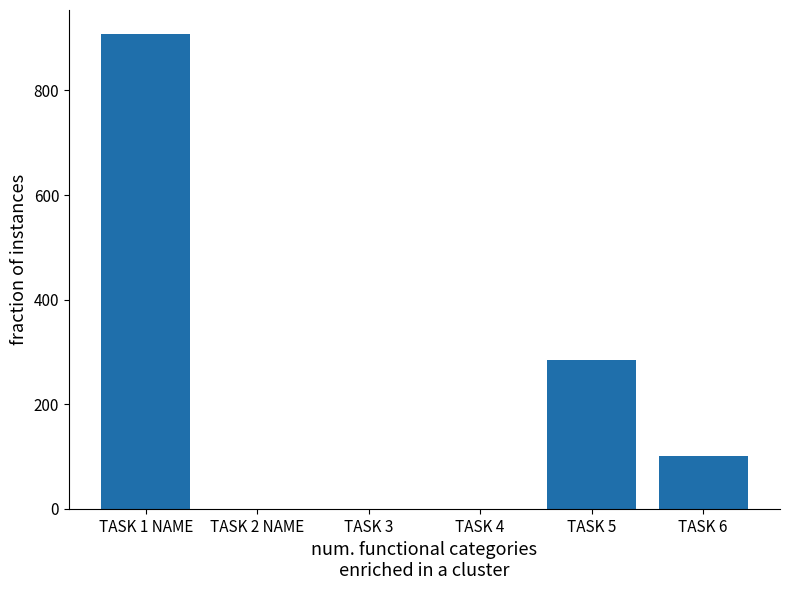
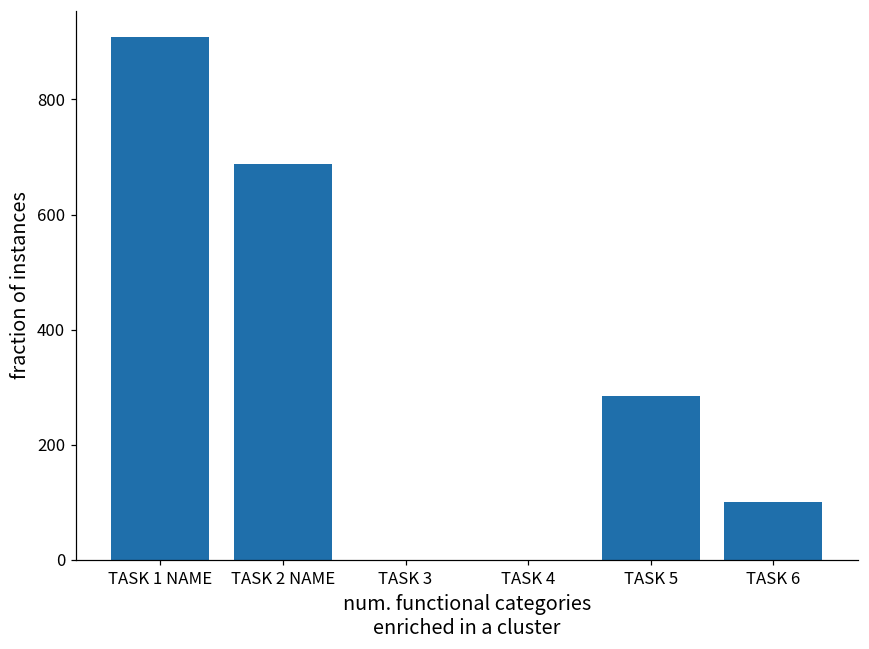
TASK 2 NAME: 0 -> 690
